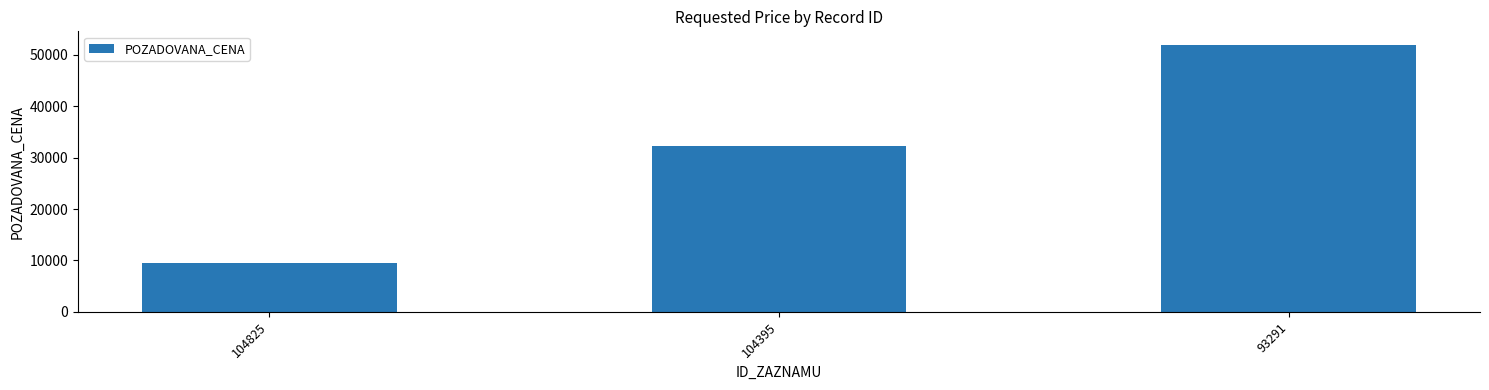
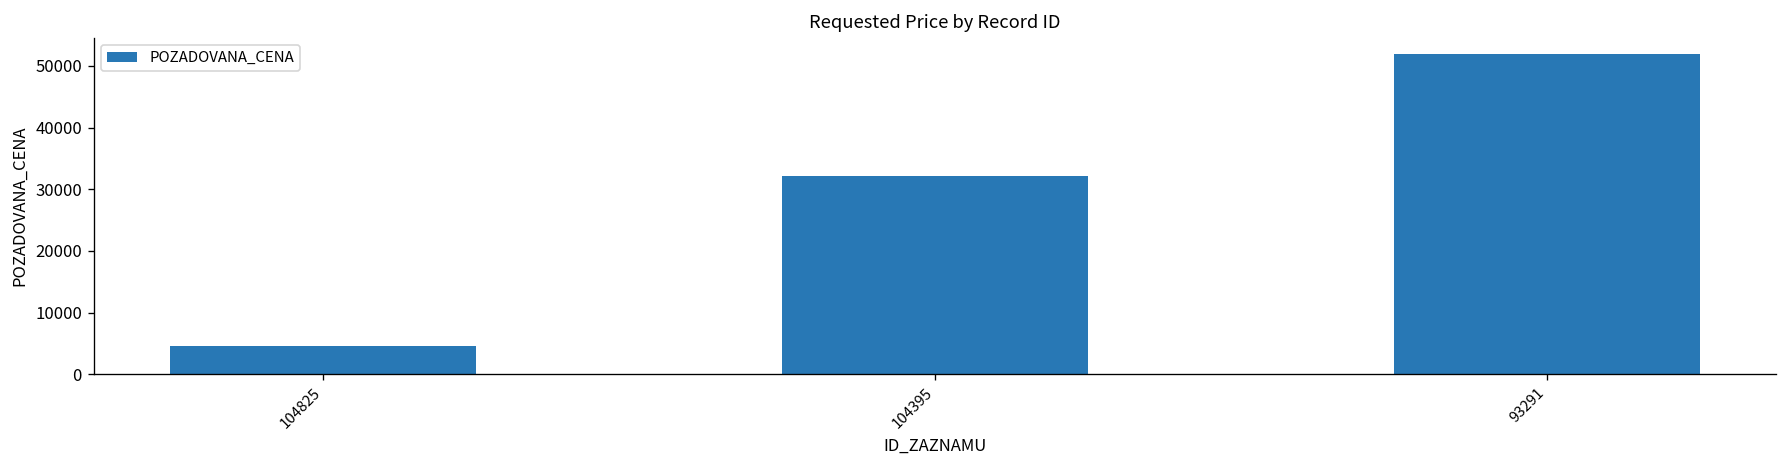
104825: 10000 -> 5000
